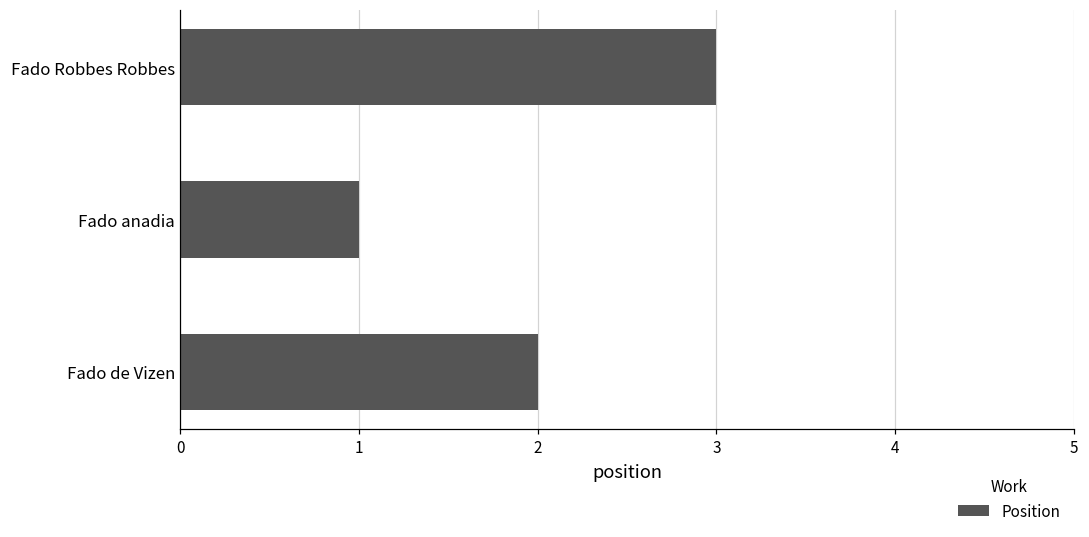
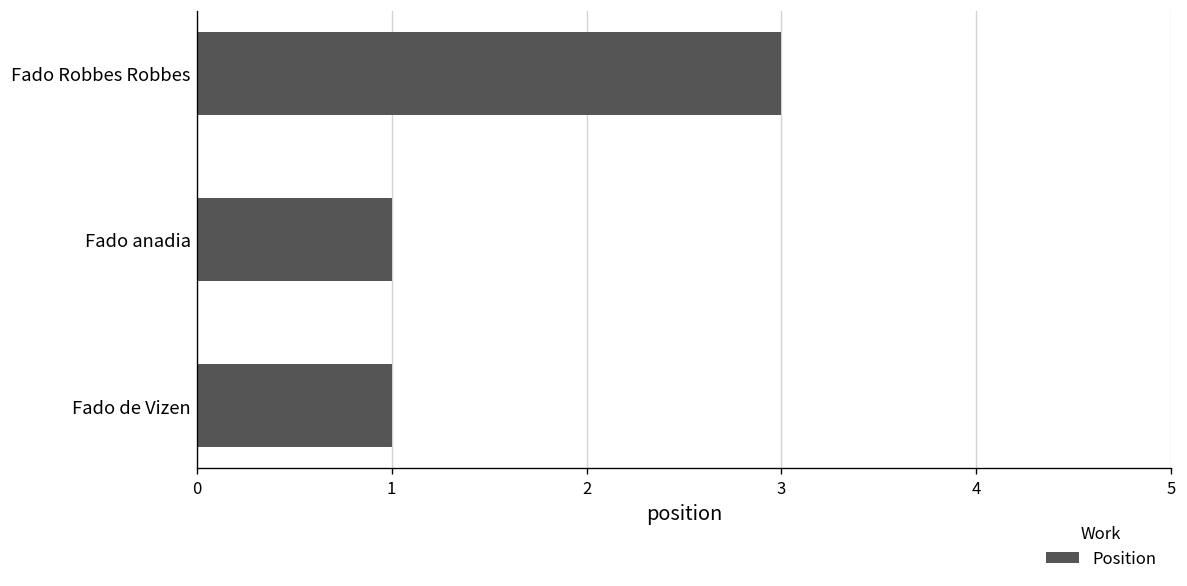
Fado de Vizen: 2 -> 1
